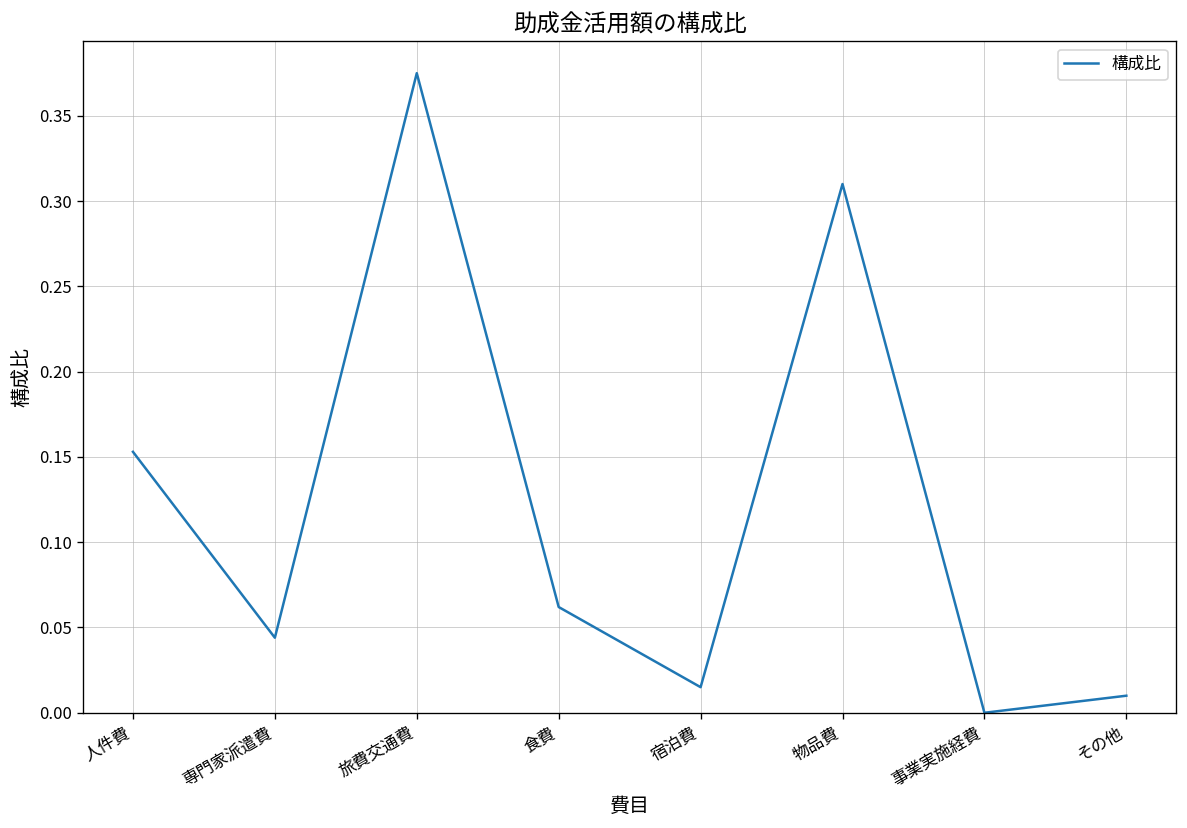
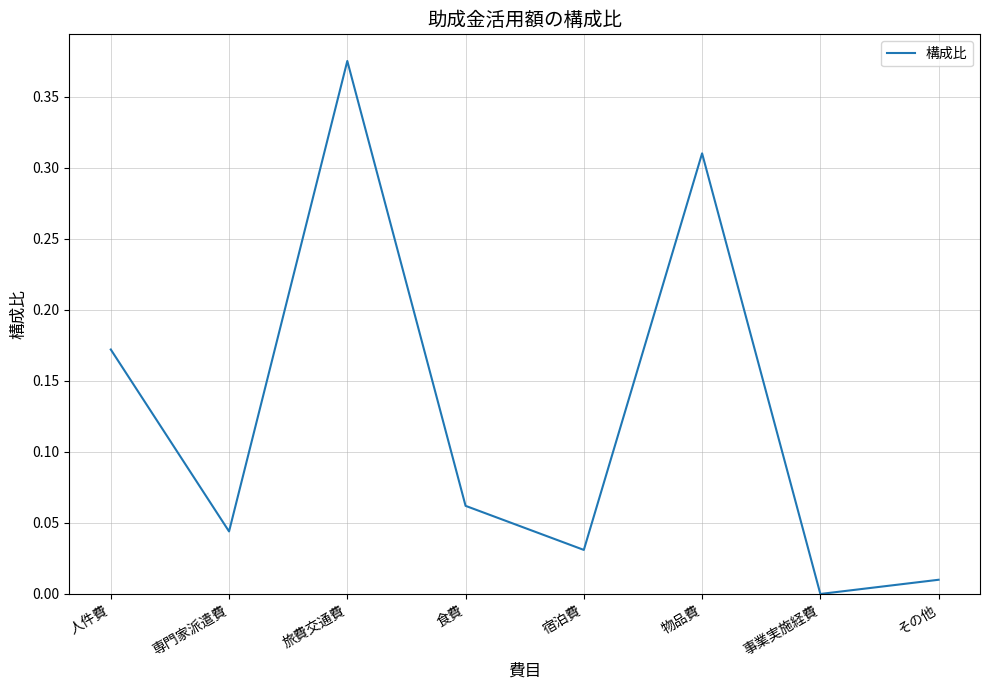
人件費: 0.153 -> 0.172
宿泊費: 0.015 -> 0.031
